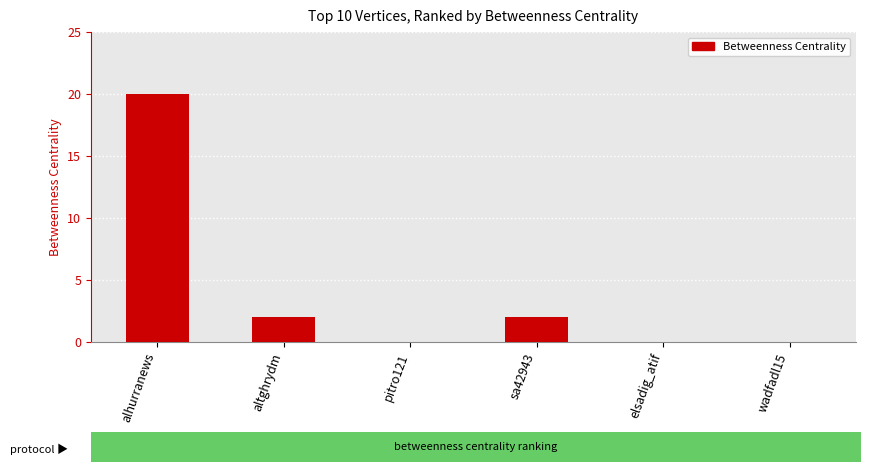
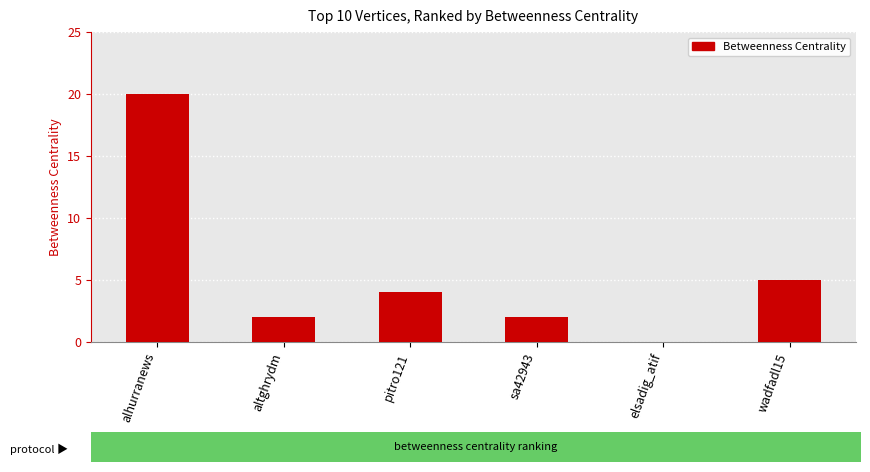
pitro121: 0 -> 4
wadfadl15: 0 -> 5
